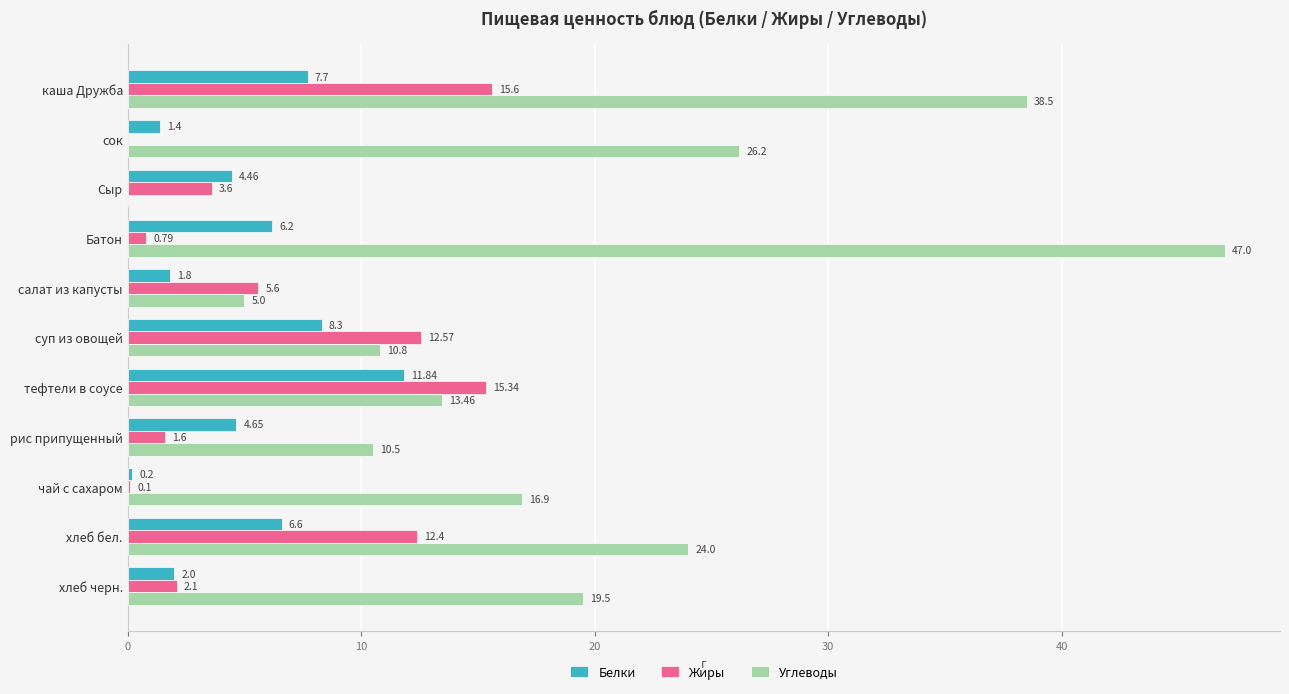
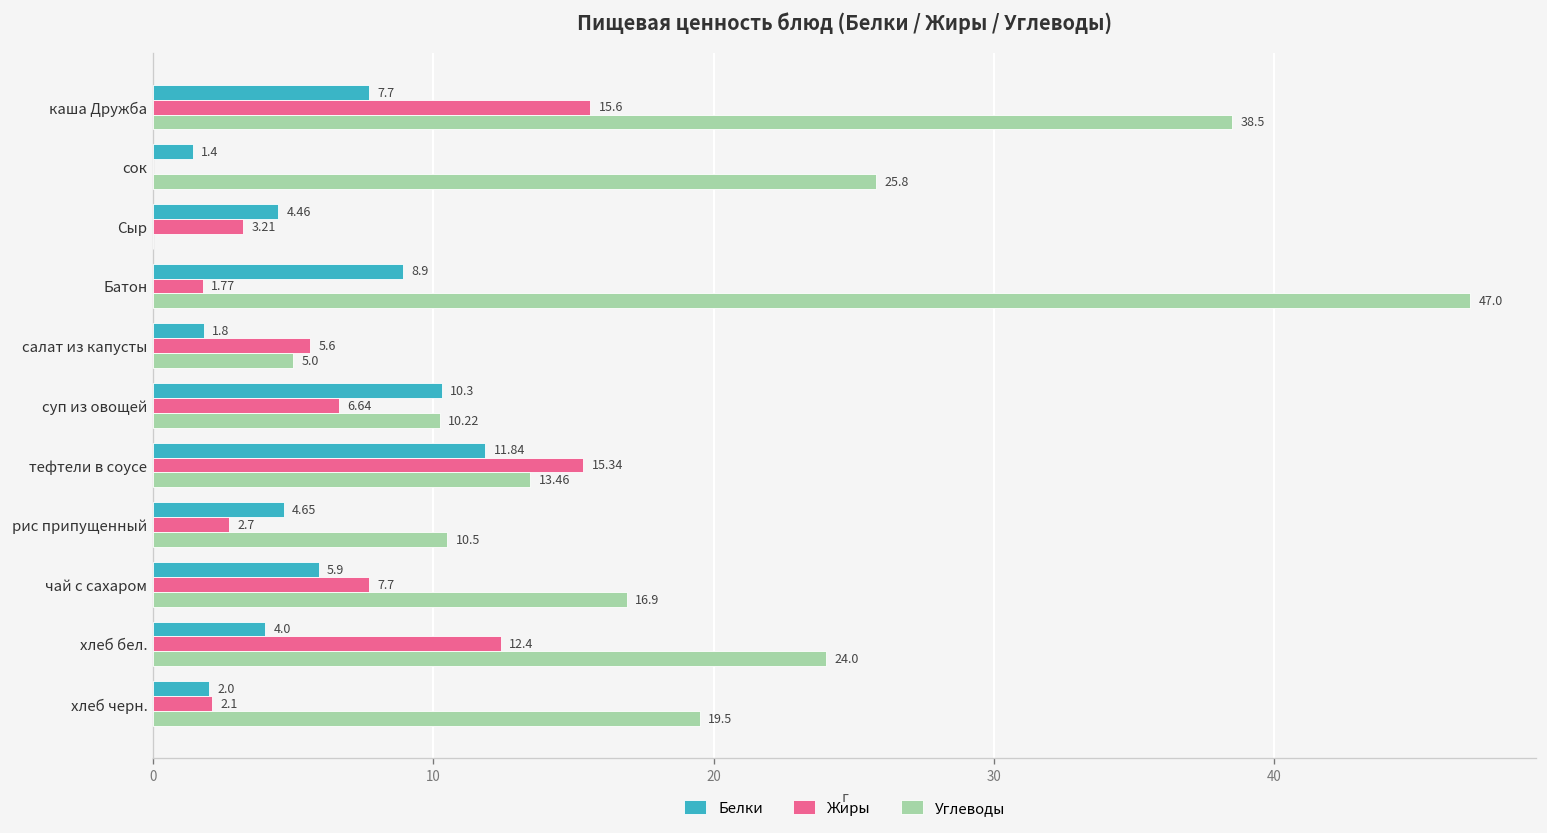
Углеводы, сок: 26.2 -> 25.8
Жиры, Сыр: 3.6 -> 3.21
Белки, Батон: 6.2 -> 8.9
Жиры, Батон: 0.79 -> 1.77
Белки, суп из овощей: 8.3 -> 10.3
Жиры, суп из овощей: 12.57 -> 6.64
Углеводы, суп из овощей: 10.8 -> 10.22
Жиры, рис припущенный: 1.6 -> 2.7
Белки, чай с сахаром: 0.2 -> 5.9
Жиры, чай с сахаром: 0.1 -> 7.7
Белки, хлеб бел.: 6.6 -> 4.0
